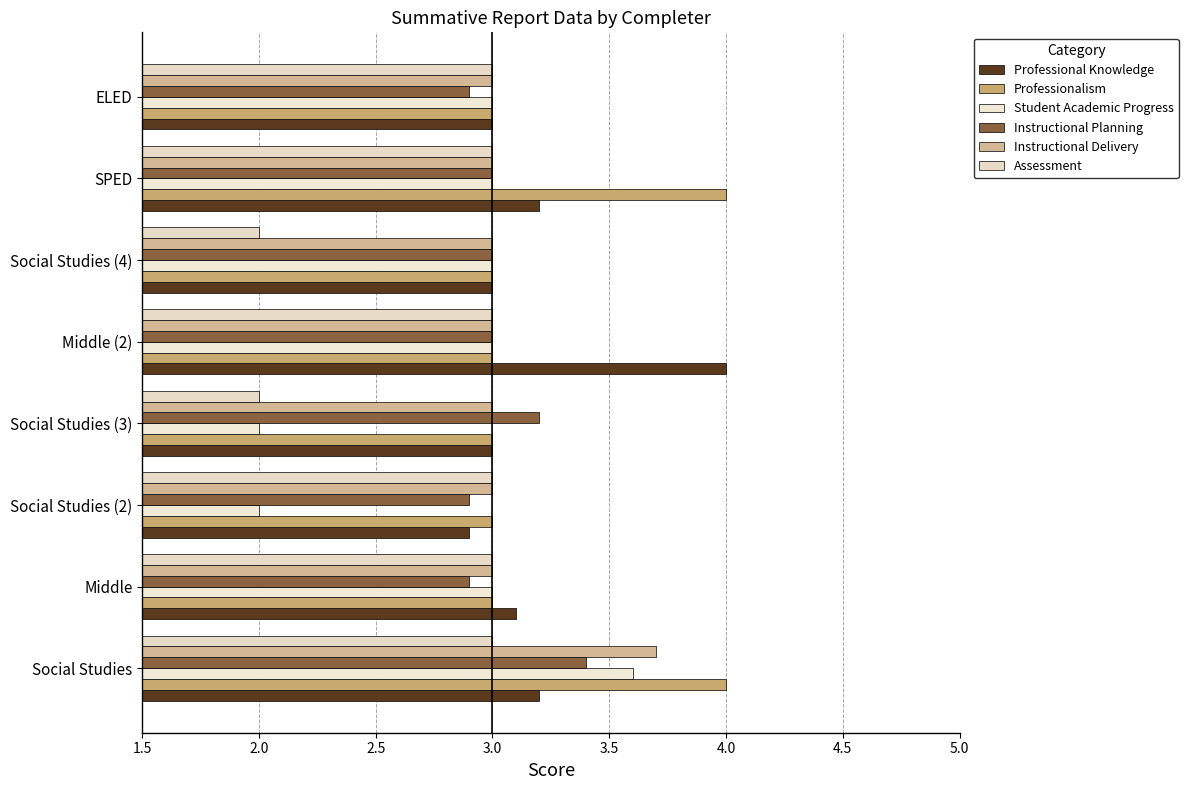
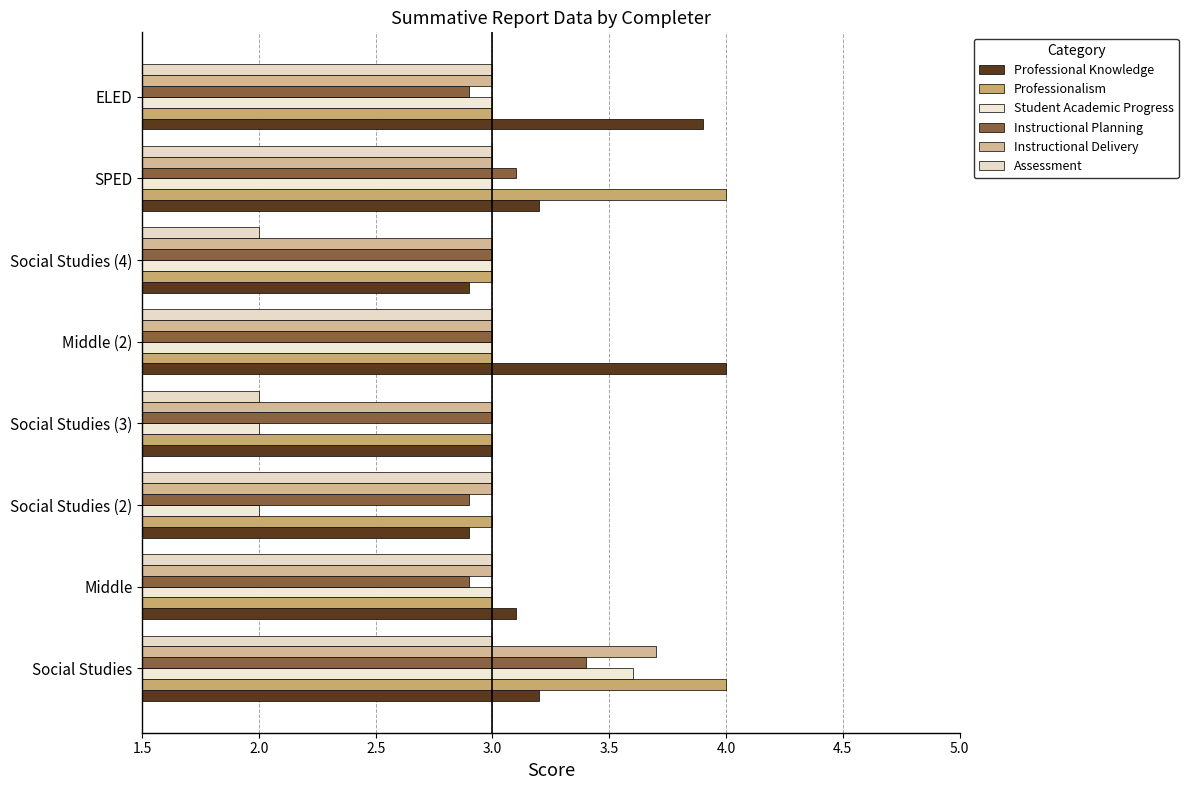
Professional Knowledge, ELED: 3.0 -> 3.9
Instructional Planning, SPED: 3.0 -> 3.1
Professional Knowledge, Social Studies (4): 3.0 -> 2.9
Instructional Planning, Social Studies (3): 3.2 -> 3.0
